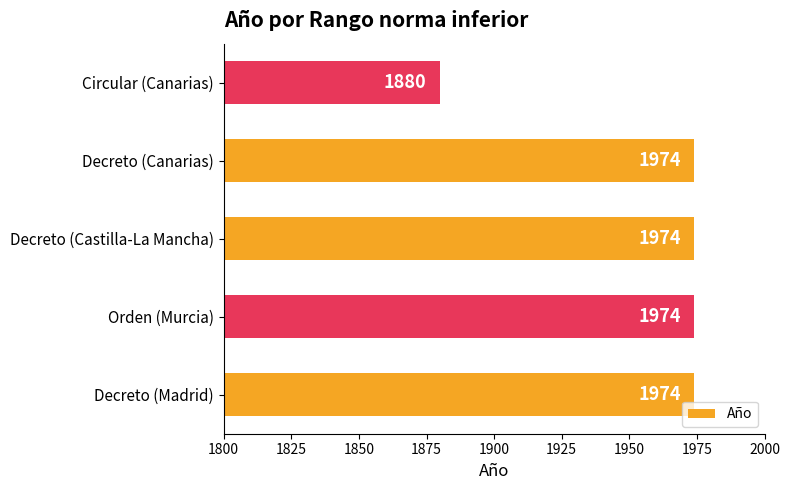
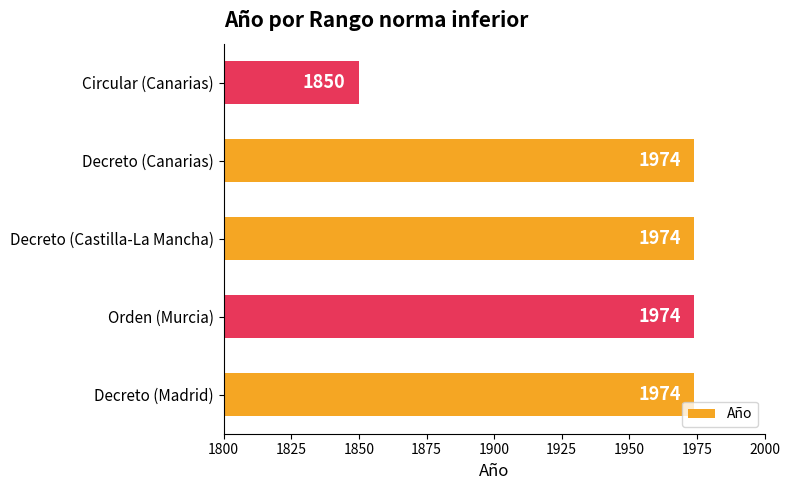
Circular (Canarias): 1880 -> 1850
